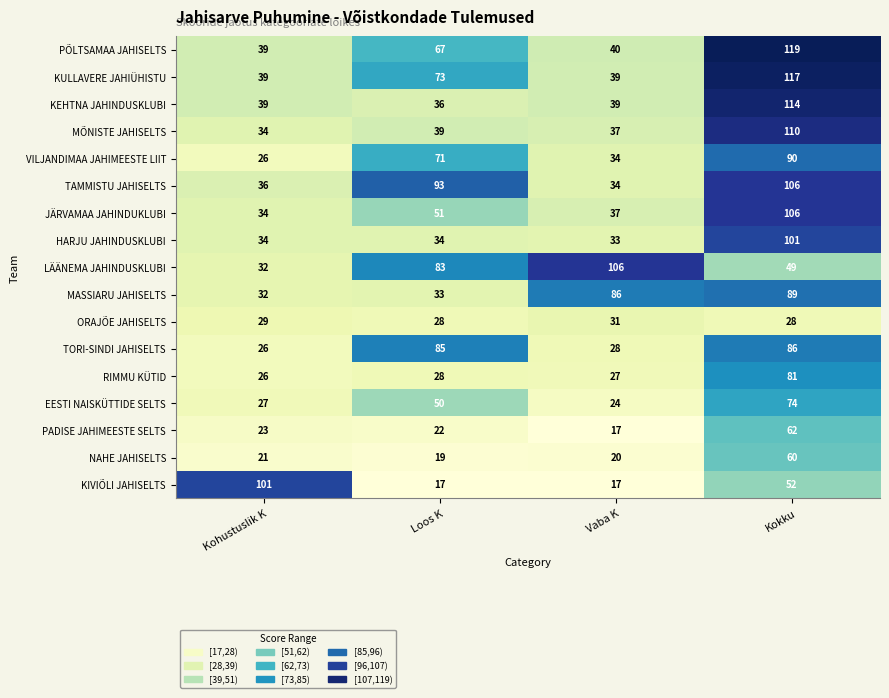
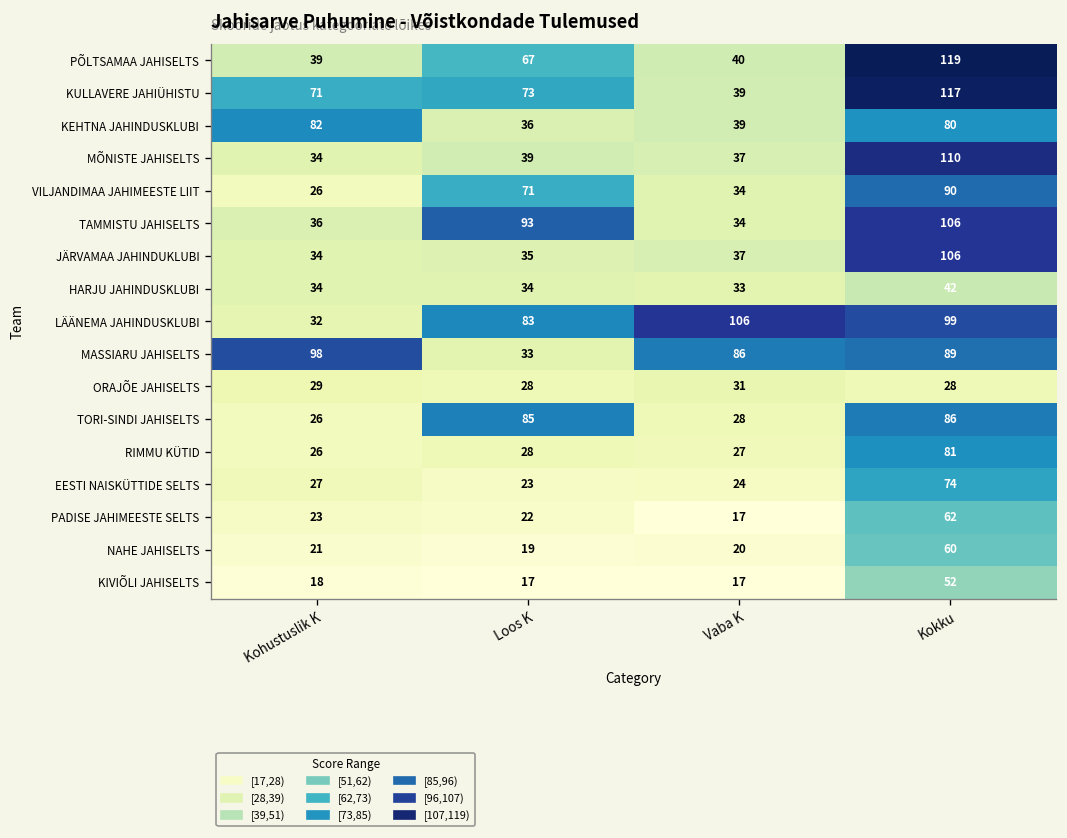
KULLAVERE JAHIÜHISTU, Kohustuslik K: 39 -> 71
KEHTNA JAHINDUSKLUBI, Kohustuslik K: 39 -> 82
KEHTNA JAHINDUSKLUBI, Kokku: 114 -> 80
JÄRVAMAA JAHINDUKLUBI, Loos K: 51 -> 35
HARJU JAHINDUSKLUBI, Kokku: 101 -> 42
LÄÄNEMA JAHINDUSKLUBI, Kokku: 49 -> 99
MASSIARU JAHISELTS, Kohustuslik K: 32 -> 98
EESTI NAISKÜTTIDE SELTS, Loos K: 50 -> 23
KIVIÕLI JAHISELTS, Kohustuslik K: 101 -> 18
